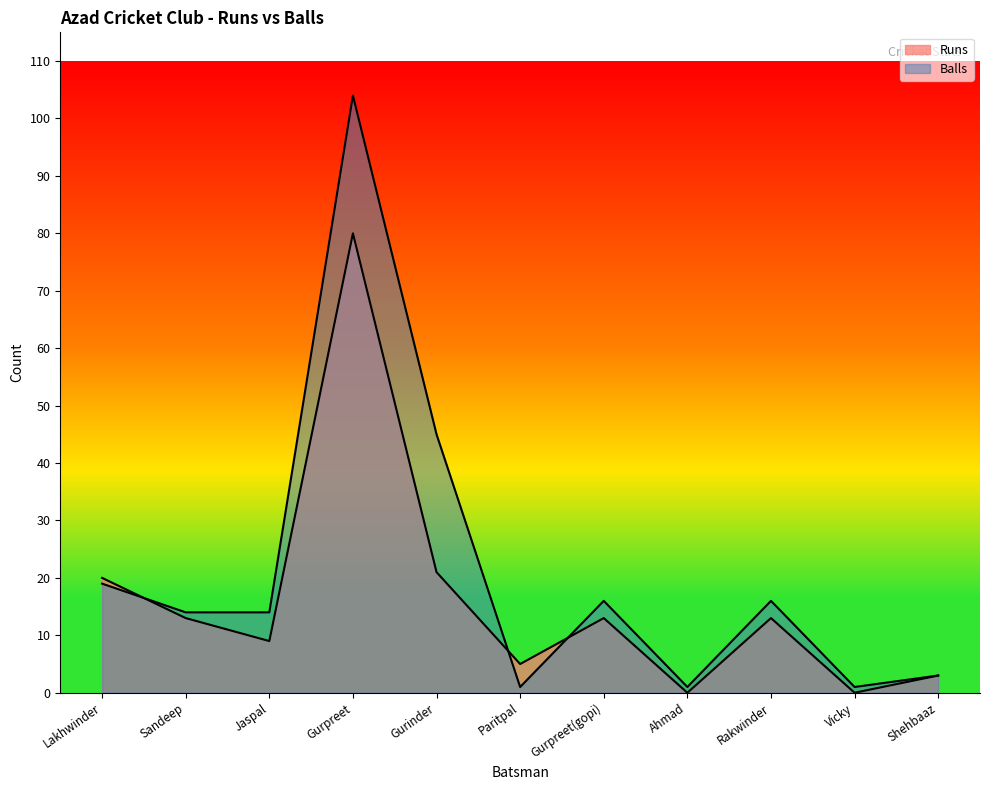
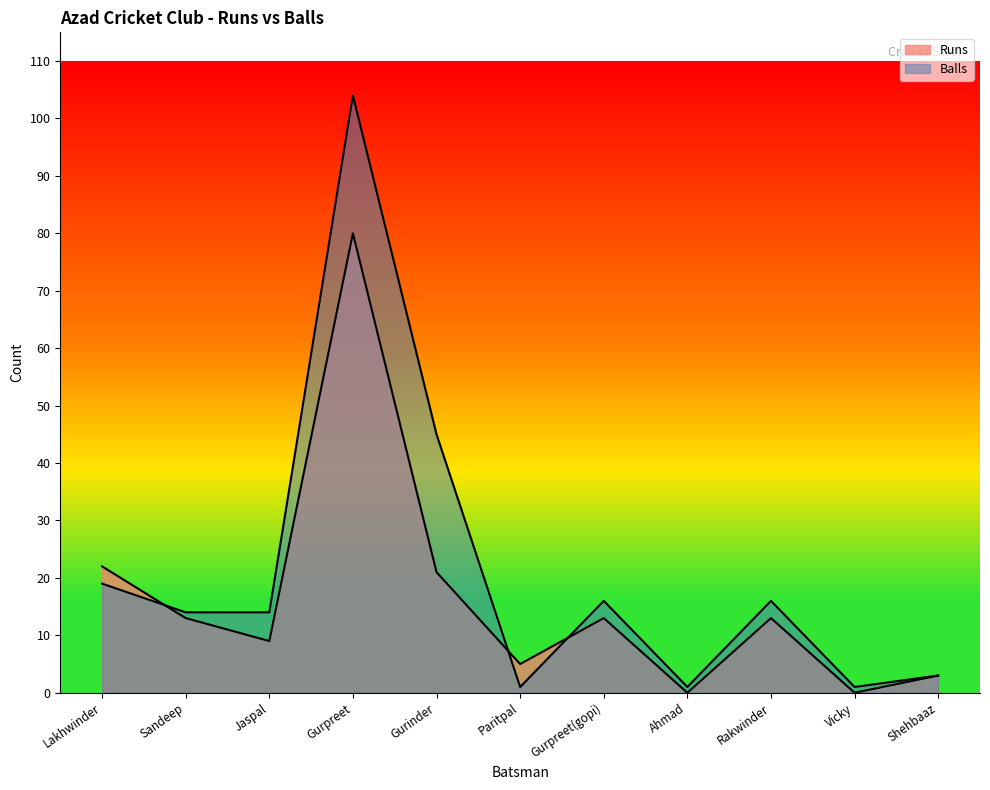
Runs, Lakhwinder: 20 -> 22
